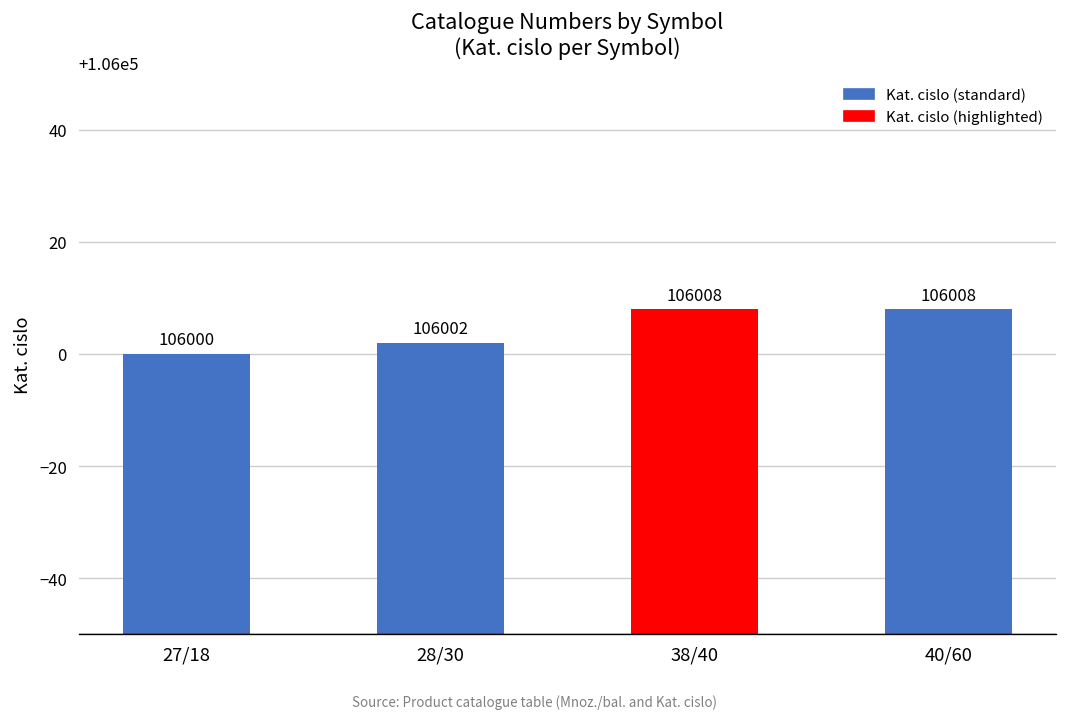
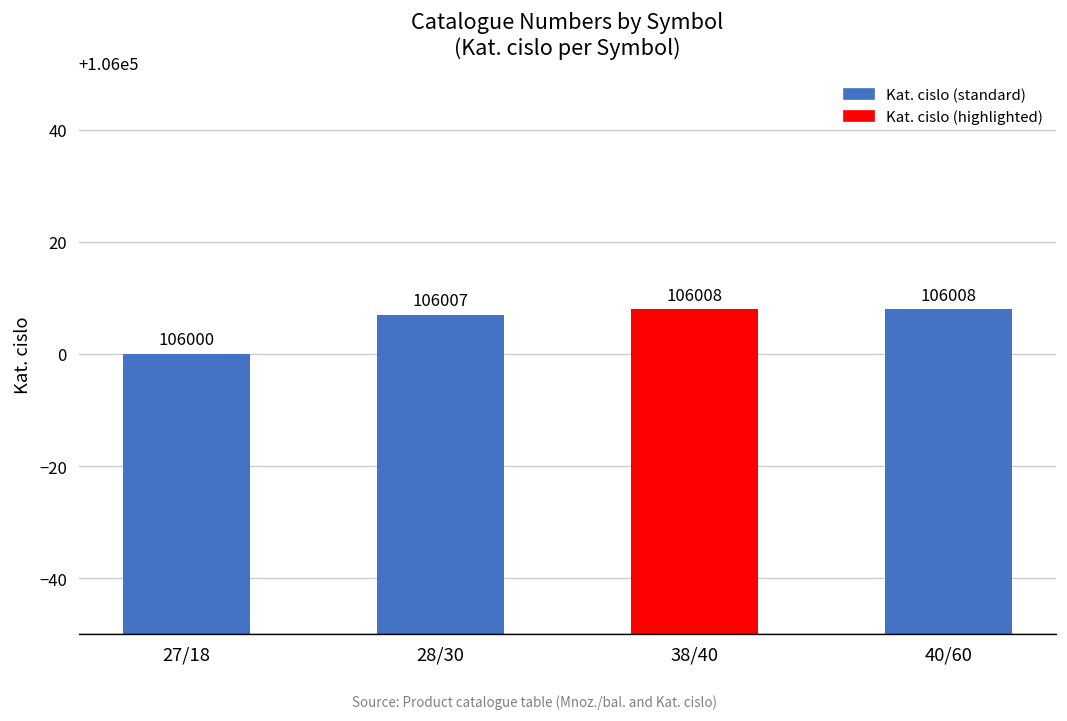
28/30: 106002 -> 106007
